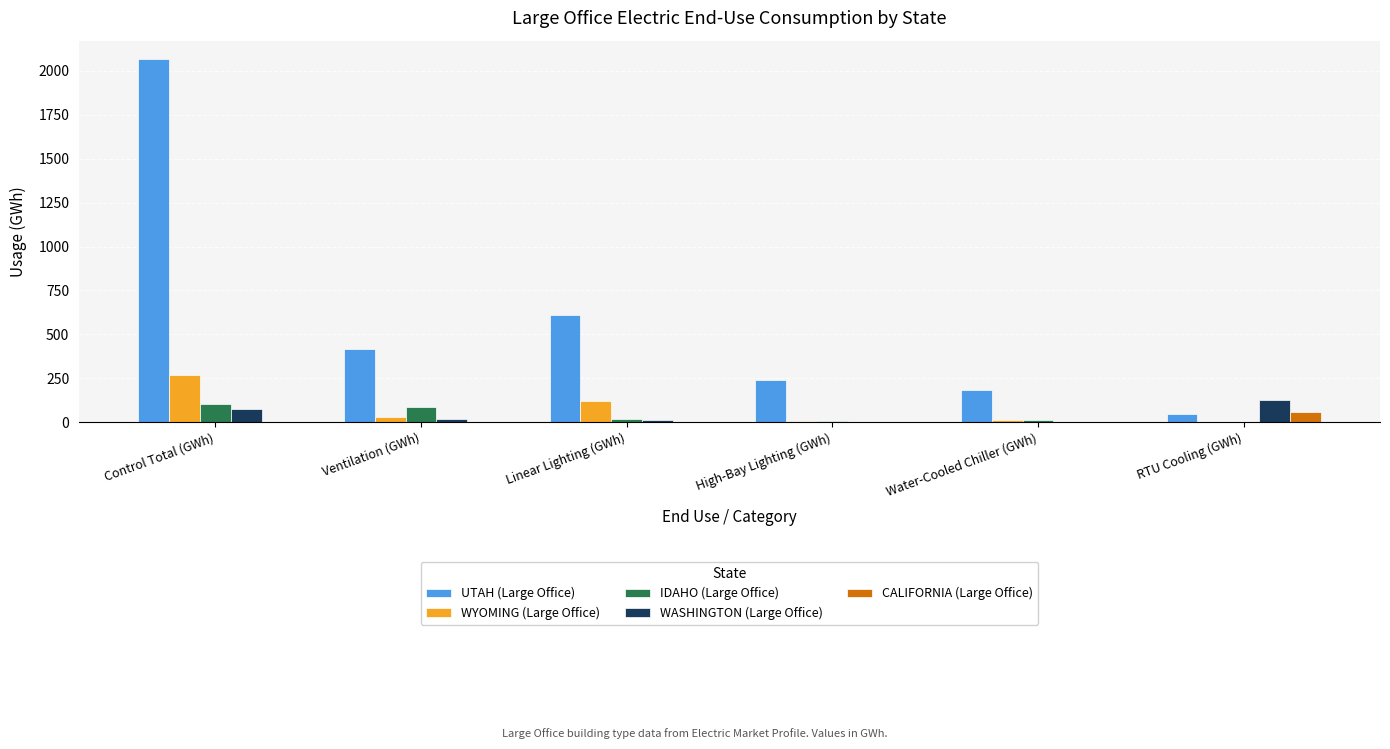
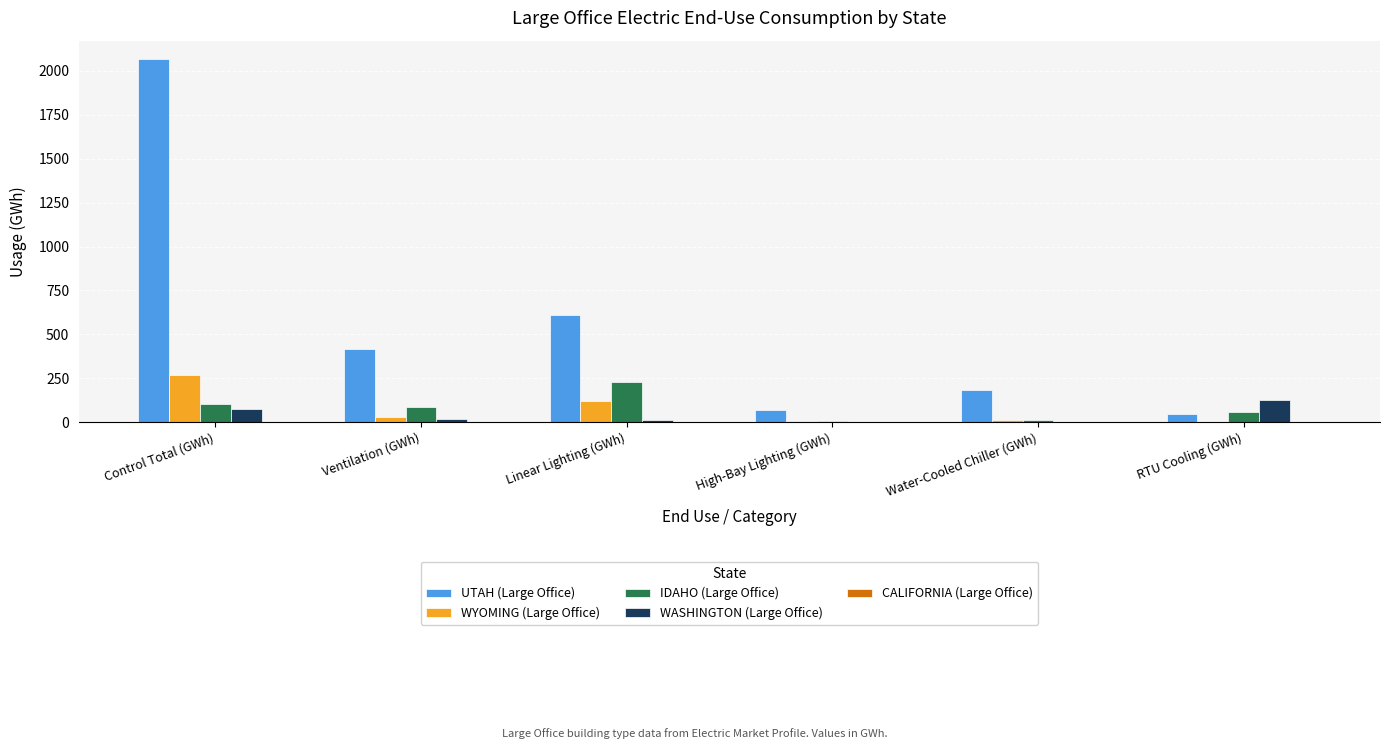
IDAHO (Large Office), Linear Lighting (GWh): 20 -> 230
UTAH (Large Office), High-Bay Lighting (GWh): 240 -> 70
IDAHO (Large Office), RTU Cooling (GWh): 0 -> 60
CALIFORNIA (Large Office), RTU Cooling (GWh): 60 -> 0
